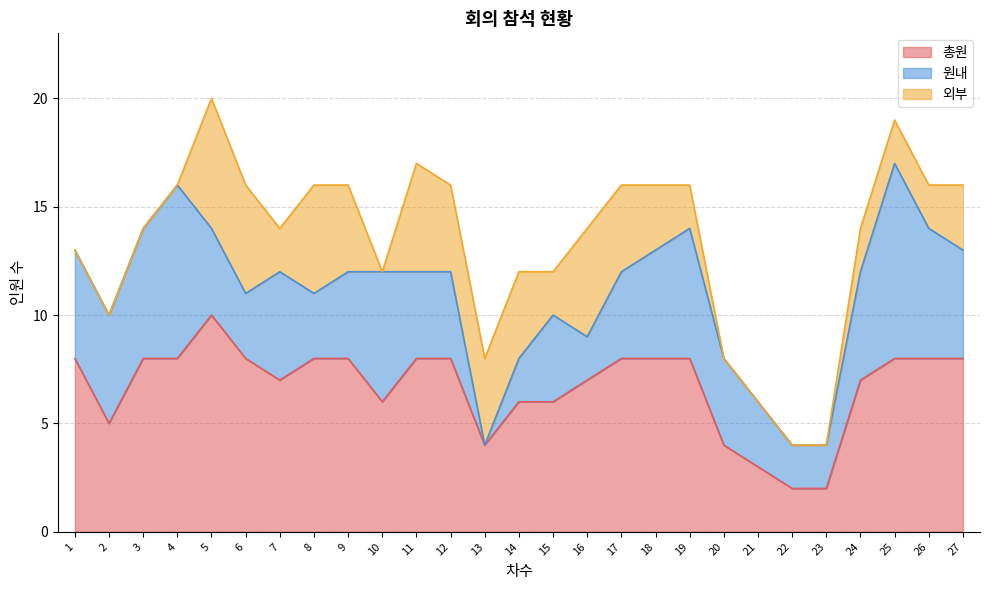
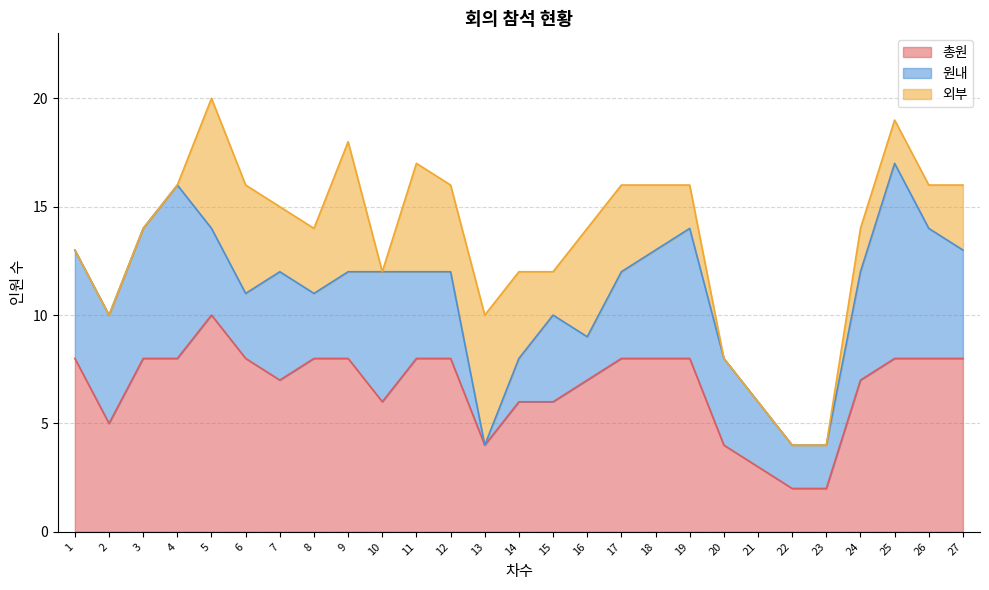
외부, 7: 2 -> 3
외부, 8: 5 -> 3
외부, 9: 4 -> 6
외부, 13: 4 -> 6
